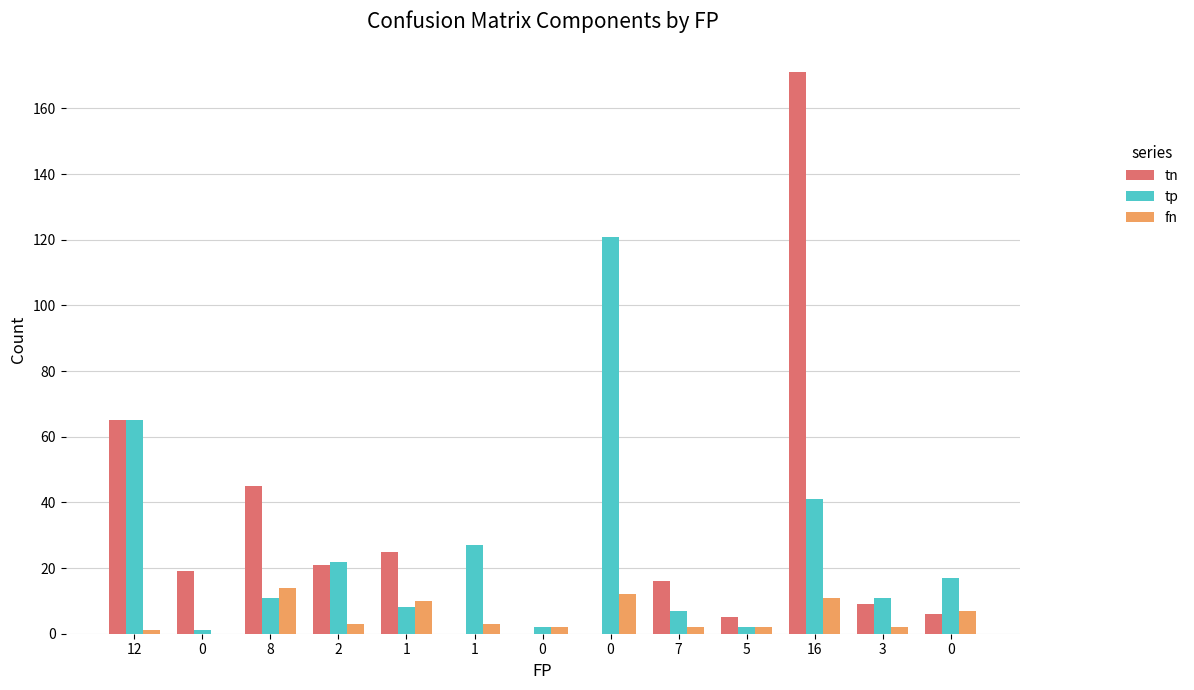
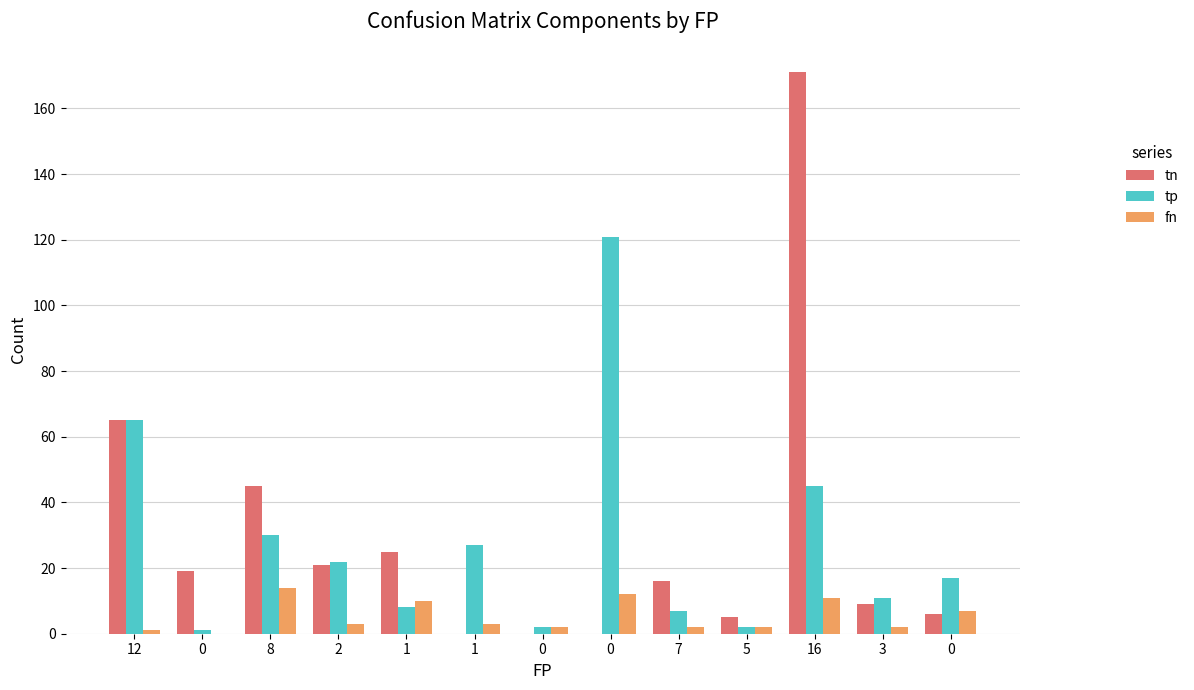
tp, 8: 11 -> 30
tp, 16: 41 -> 45
